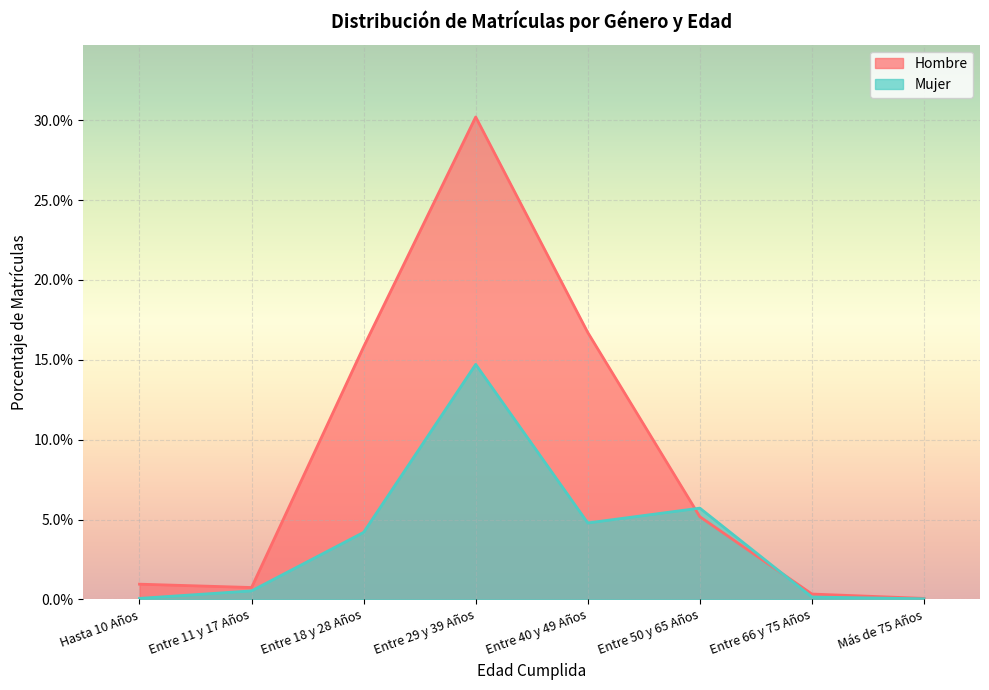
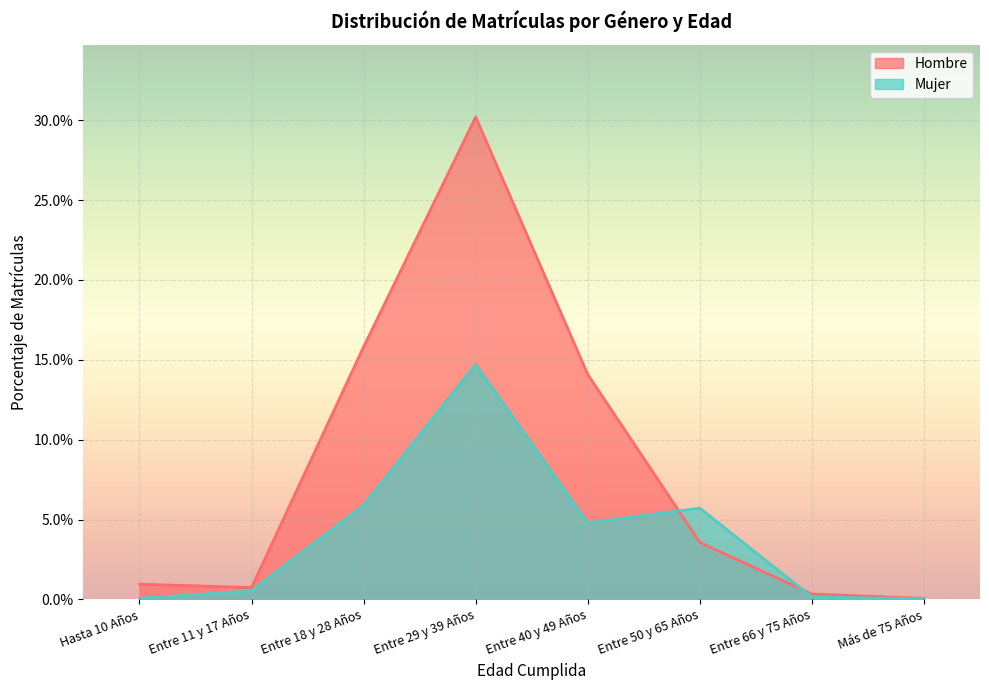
Mujer, Entre 18 y 28 Años: 4.2% -> 5.9%
Hombre, Entre 40 y 49 Años: 16.7% -> 14.1%
Hombre, Entre 50 y 65 Años: 5.2% -> 3.6%
